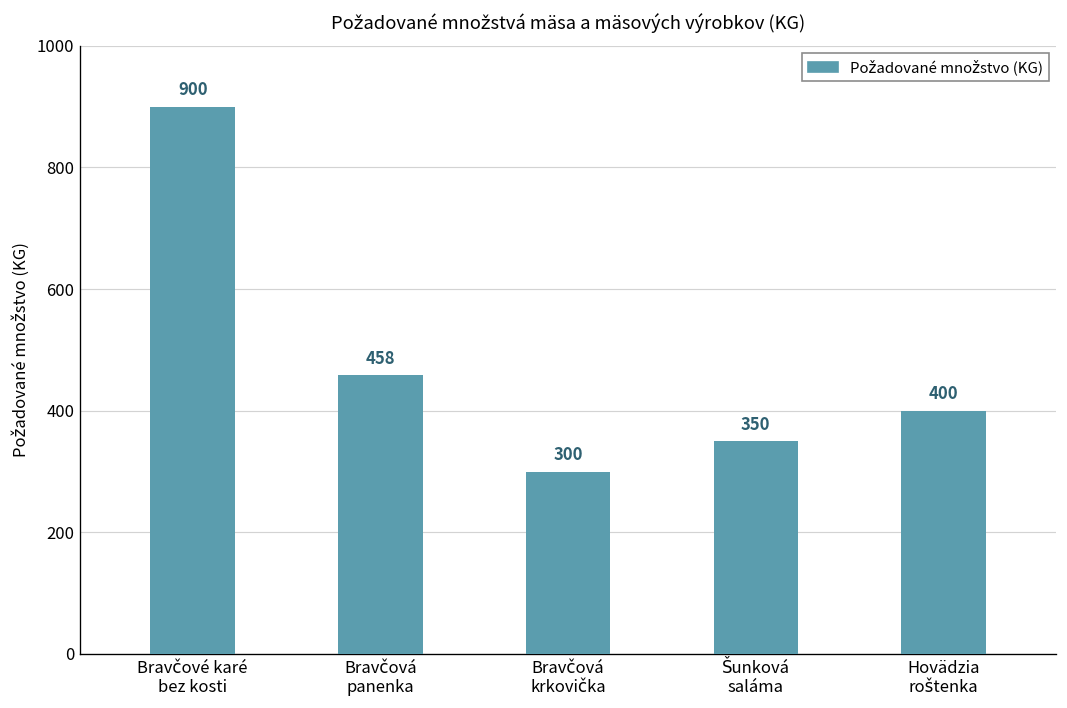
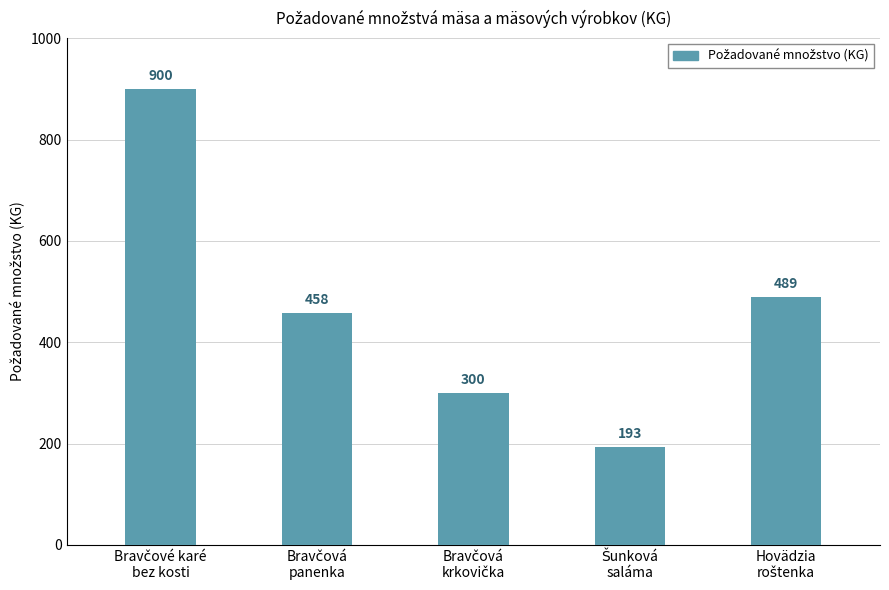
Šunková saláma: 350 -> 193
Hovädzia roštenka: 400 -> 489
